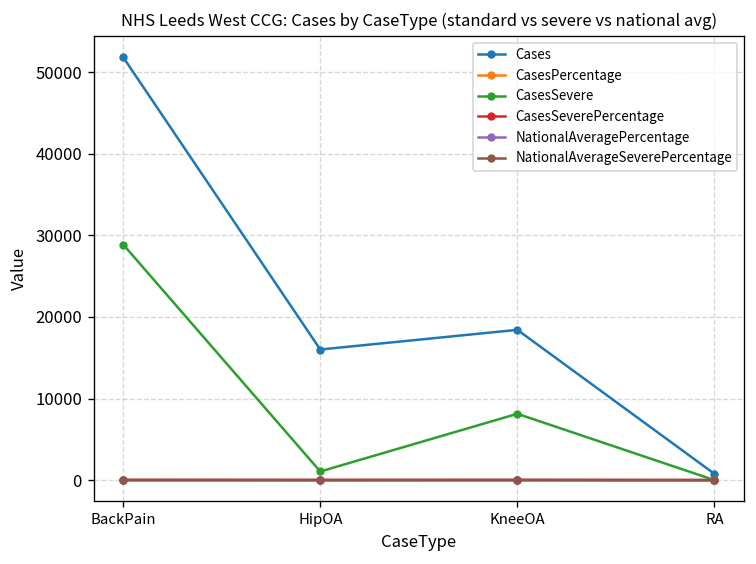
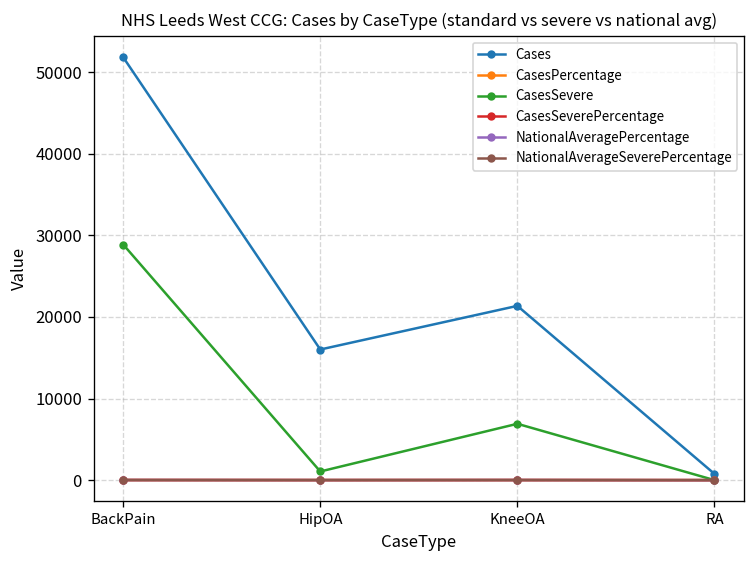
Cases, KneeOA: 18000 -> 21000
CasesSevere, KneeOA: 8000 -> 7000
